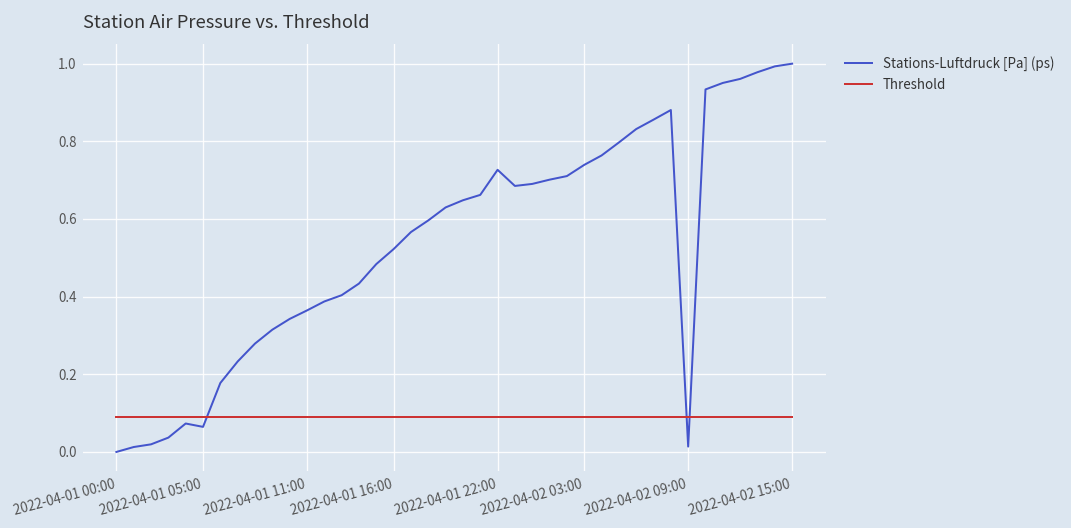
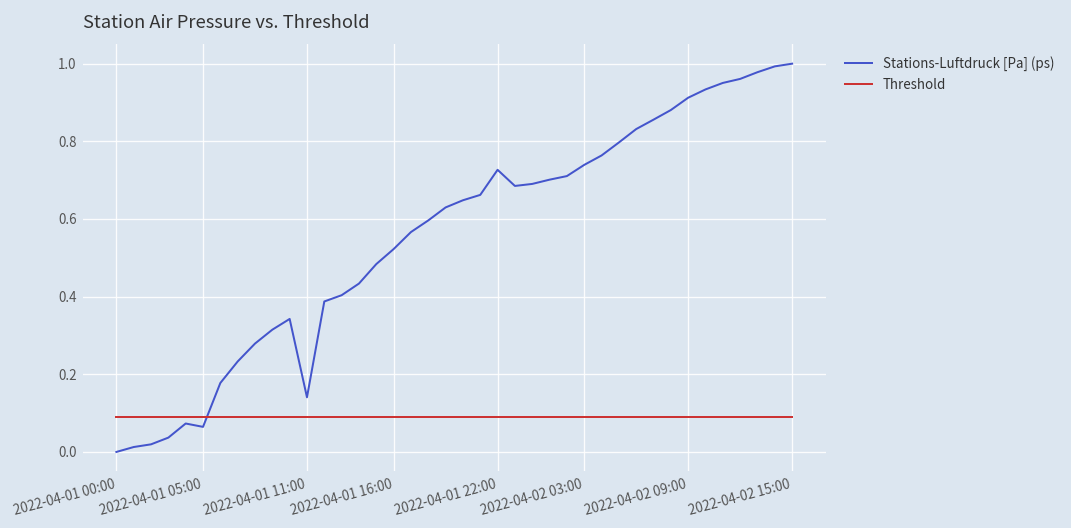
Stations-Luftdruck [Pa] (ps), 2022-04-01 11:00: 0.36 -> 0.14
Stations-Luftdruck [Pa] (ps), 2022-04-02 09:00: 0.01 -> 0.91
